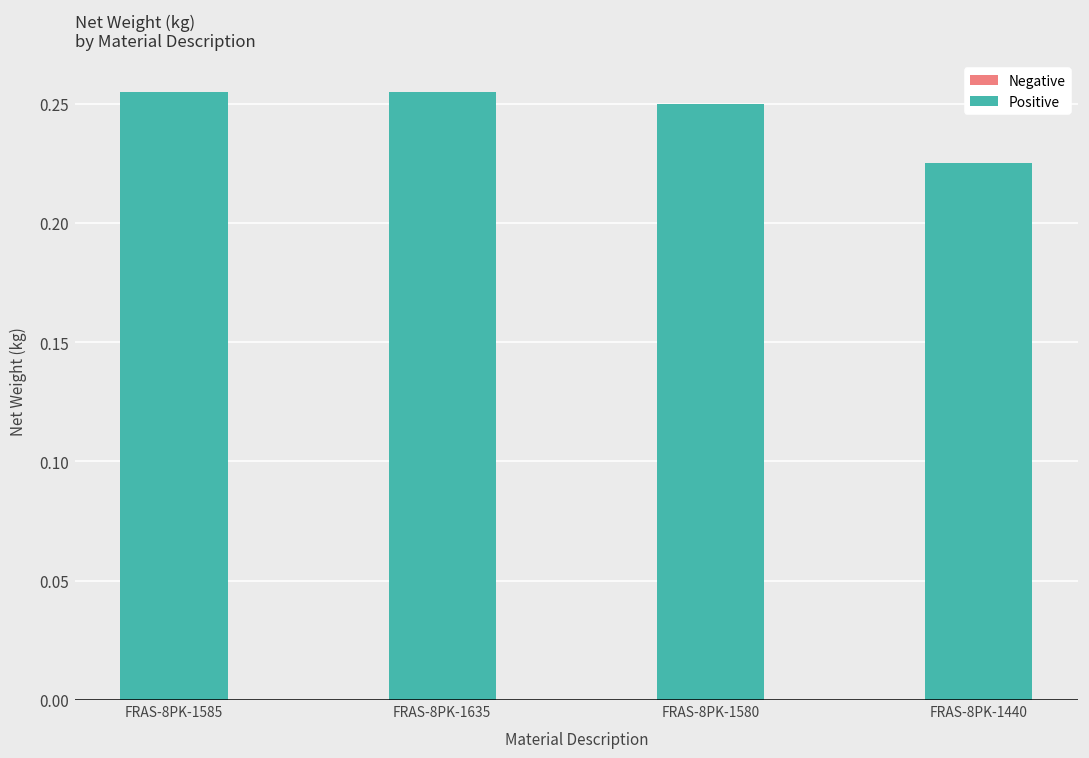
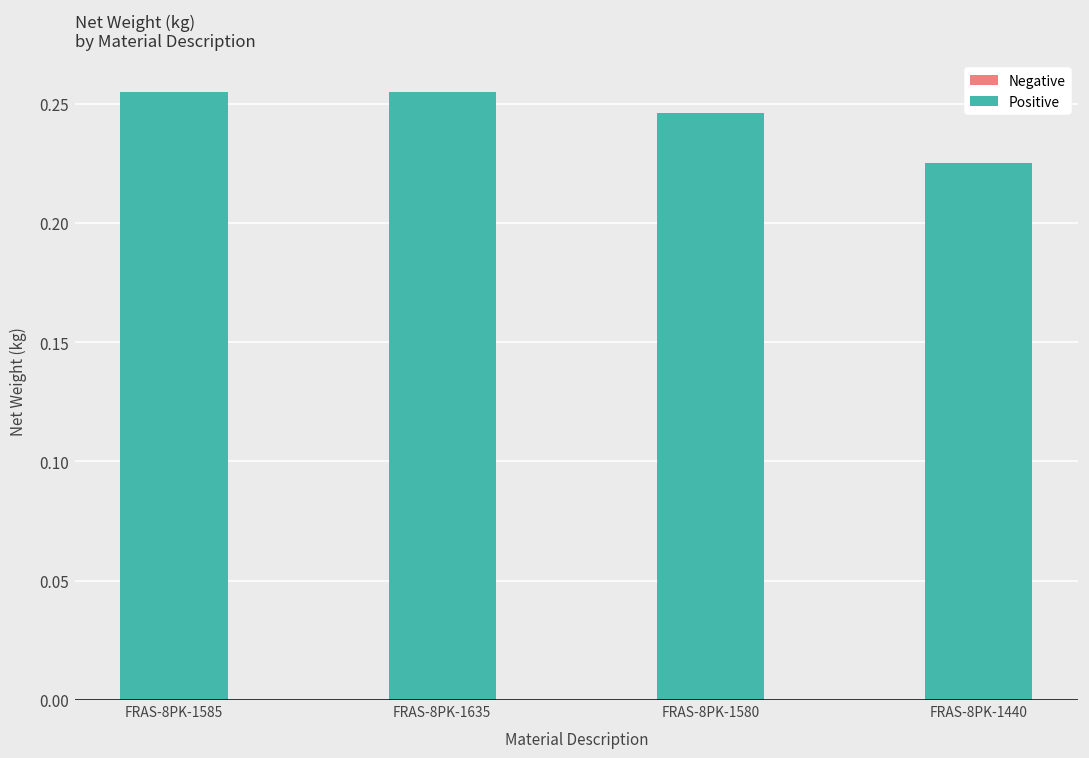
FRAS-8PK-1580: 0.250 -> 0.246
